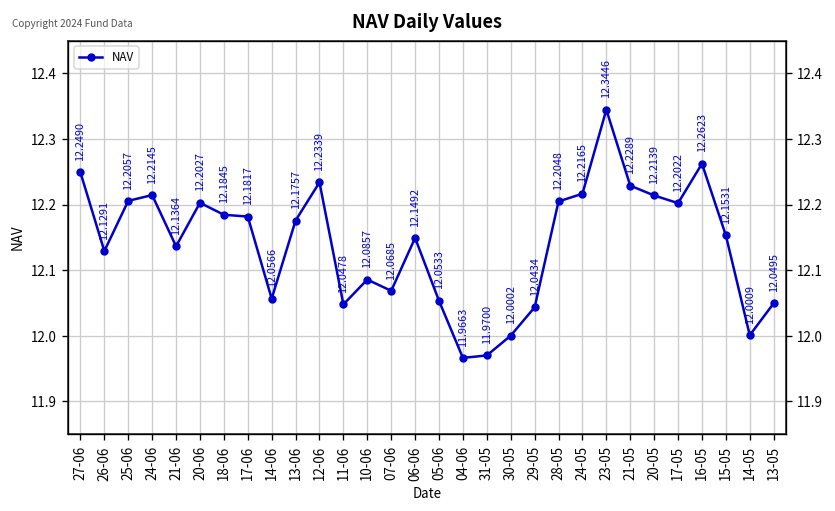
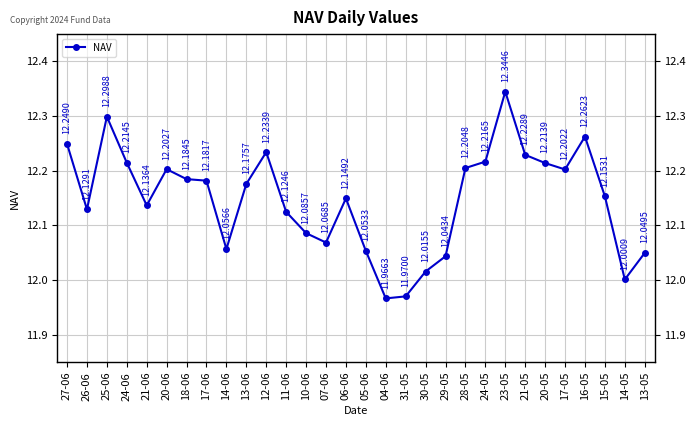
25-06: 12.2057 -> 12.2988
11-06: 12.0478 -> 12.1246
30-05: 12.0002 -> 12.0155
